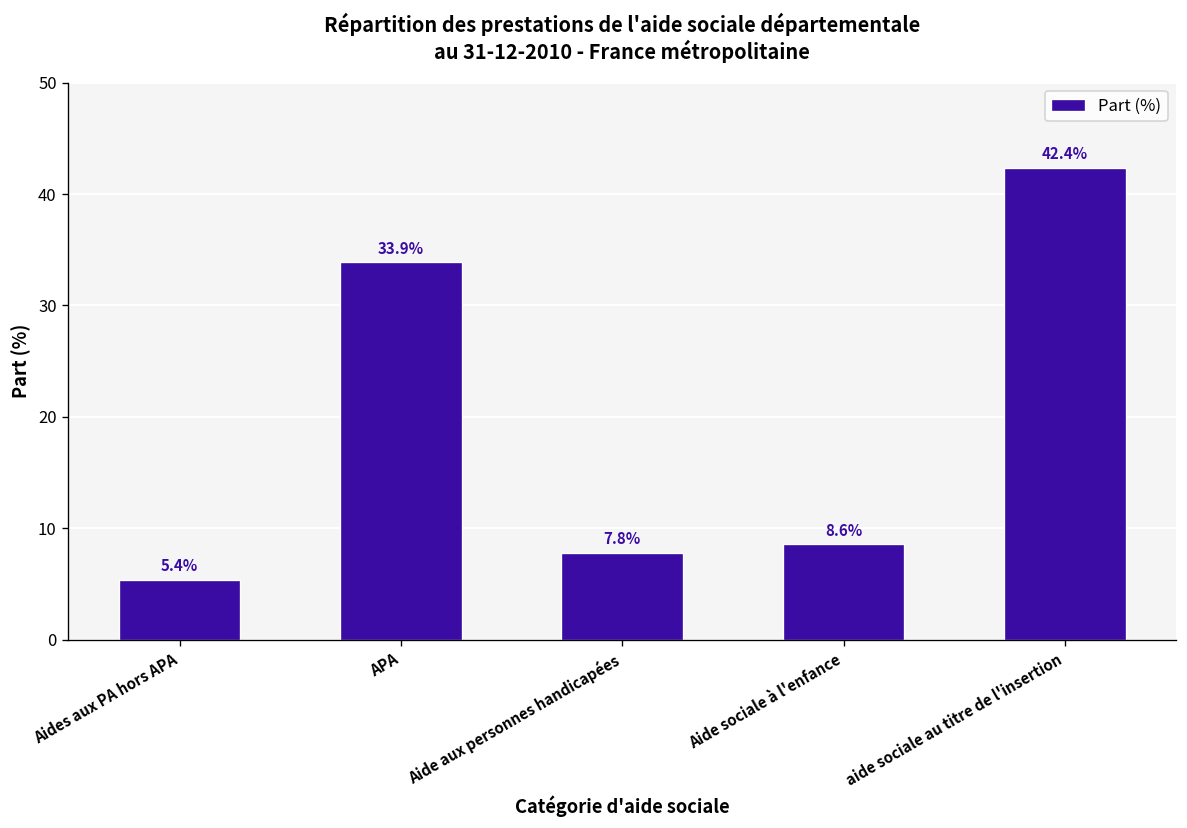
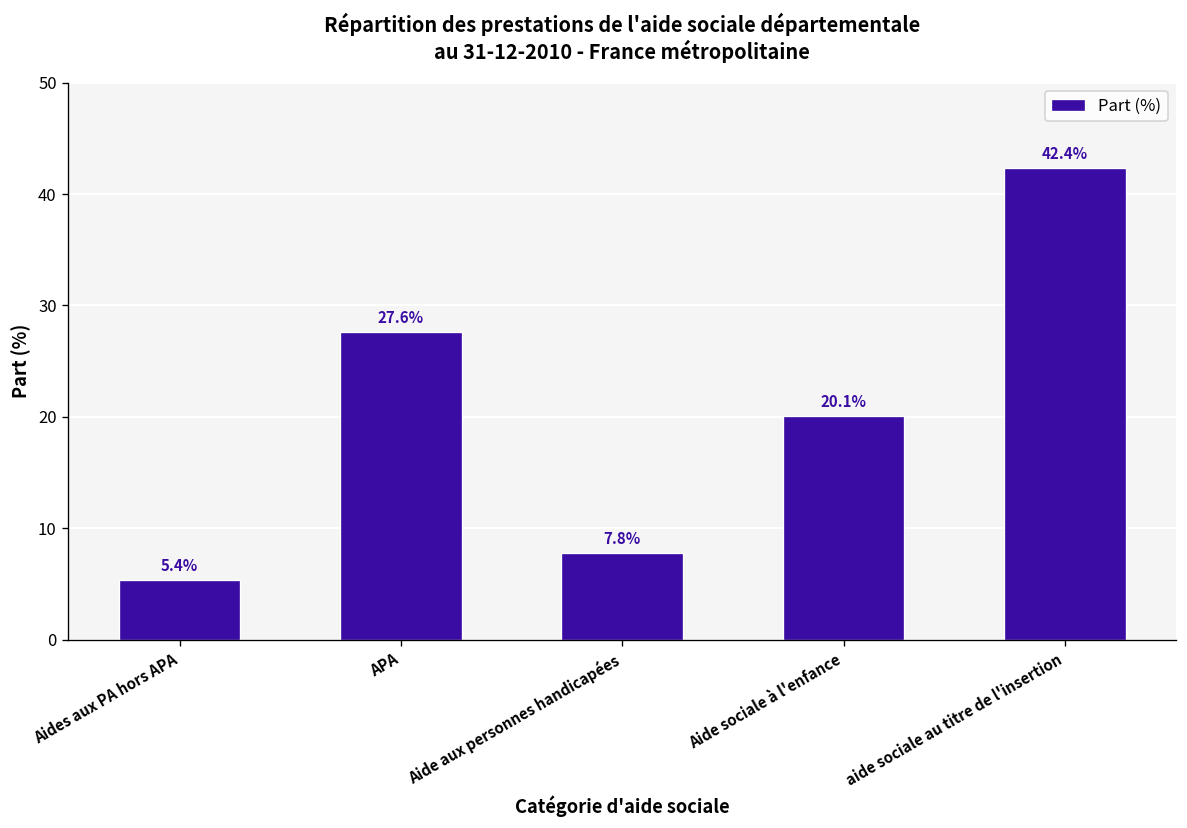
APA: 33.9% -> 27.6%
Aide sociale à l'enfance: 8.6% -> 20.1%
